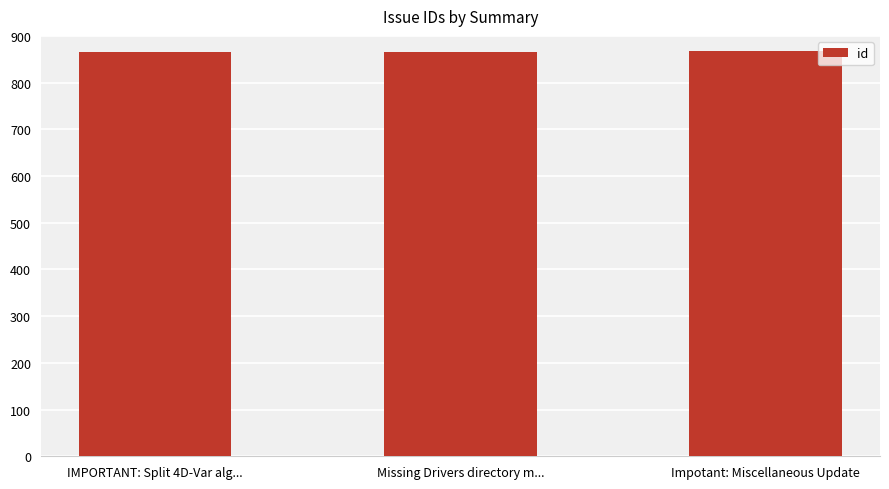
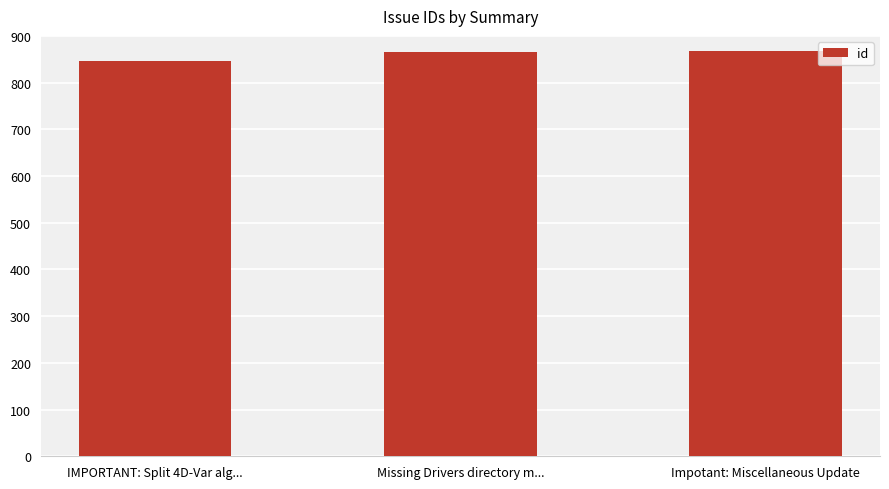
IMPORTANT: Split 4D-Var alg...: 870 -> 850
